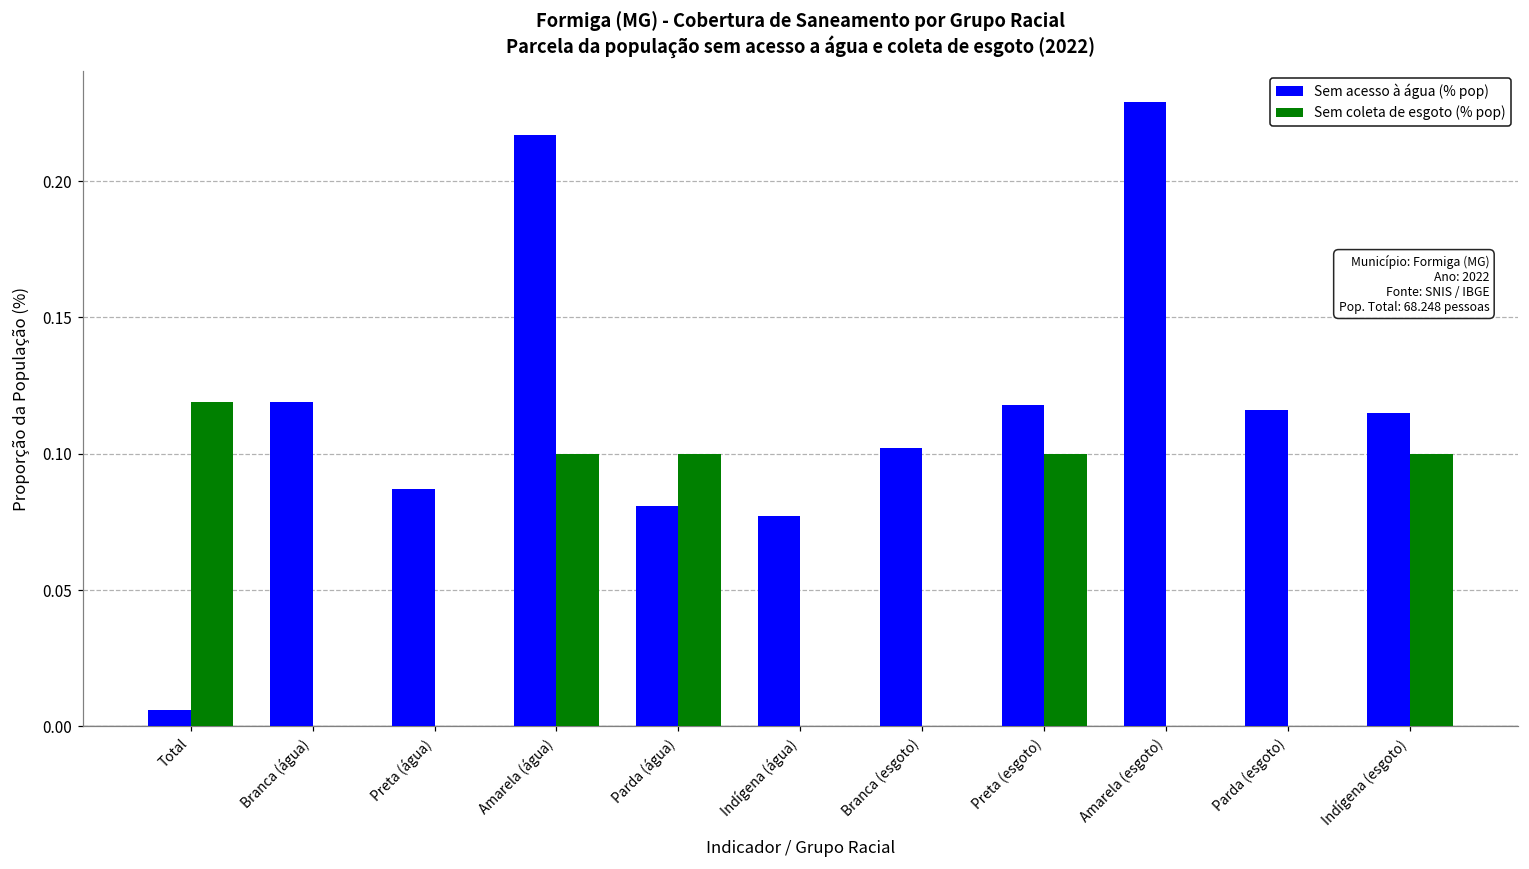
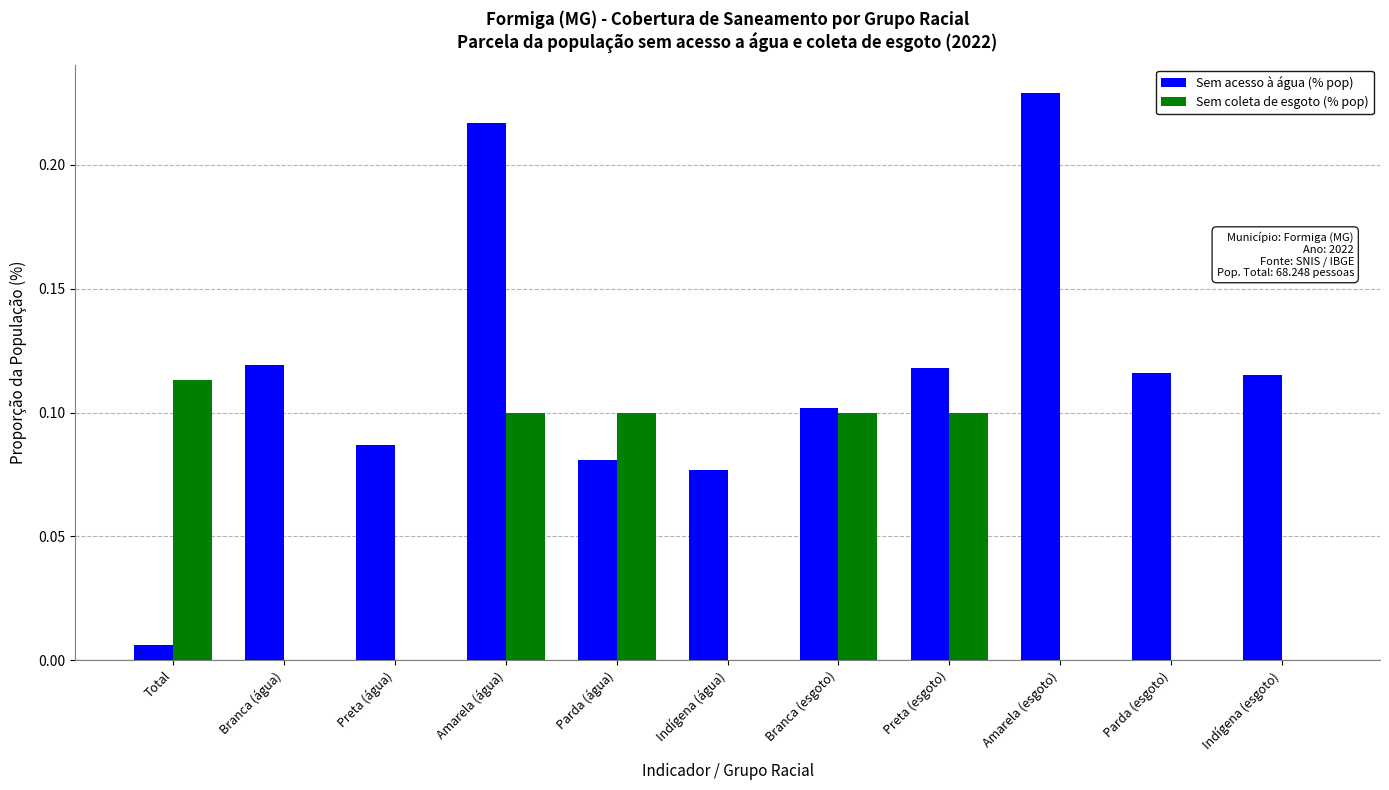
Sem coleta de esgoto (% pop), Total: 0.119 -> 0.113
Sem coleta de esgoto (% pop), Branca (esgoto): 0.0 -> 0.1
Sem coleta de esgoto (% pop), Indígena (esgoto): 0.1 -> 0.0
